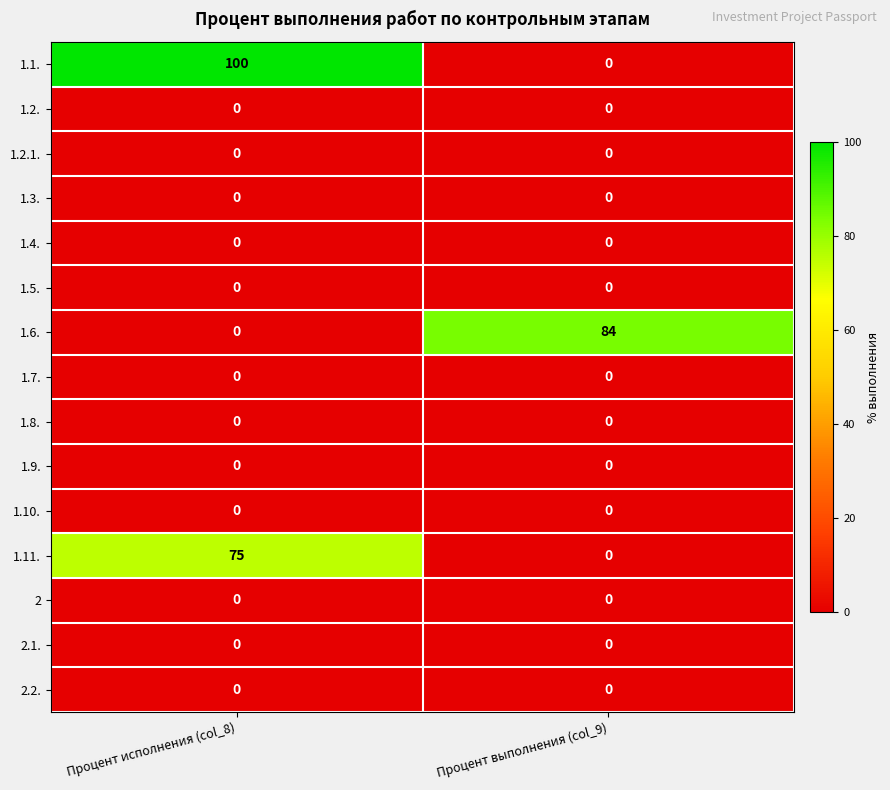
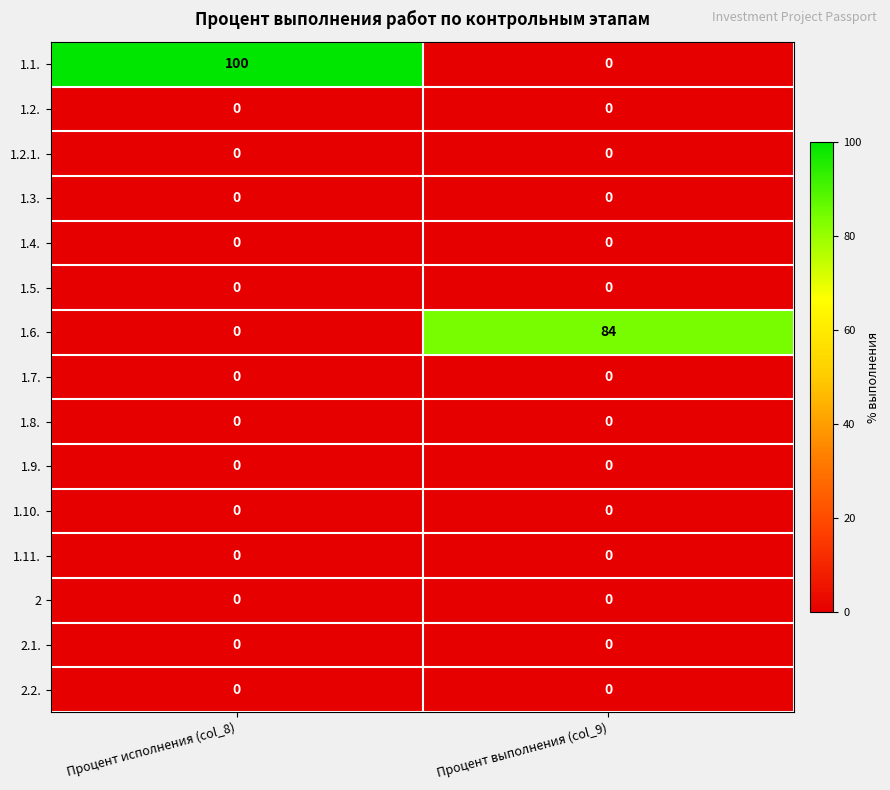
1.11., Процент исполнения (col_8): 75 -> 0
